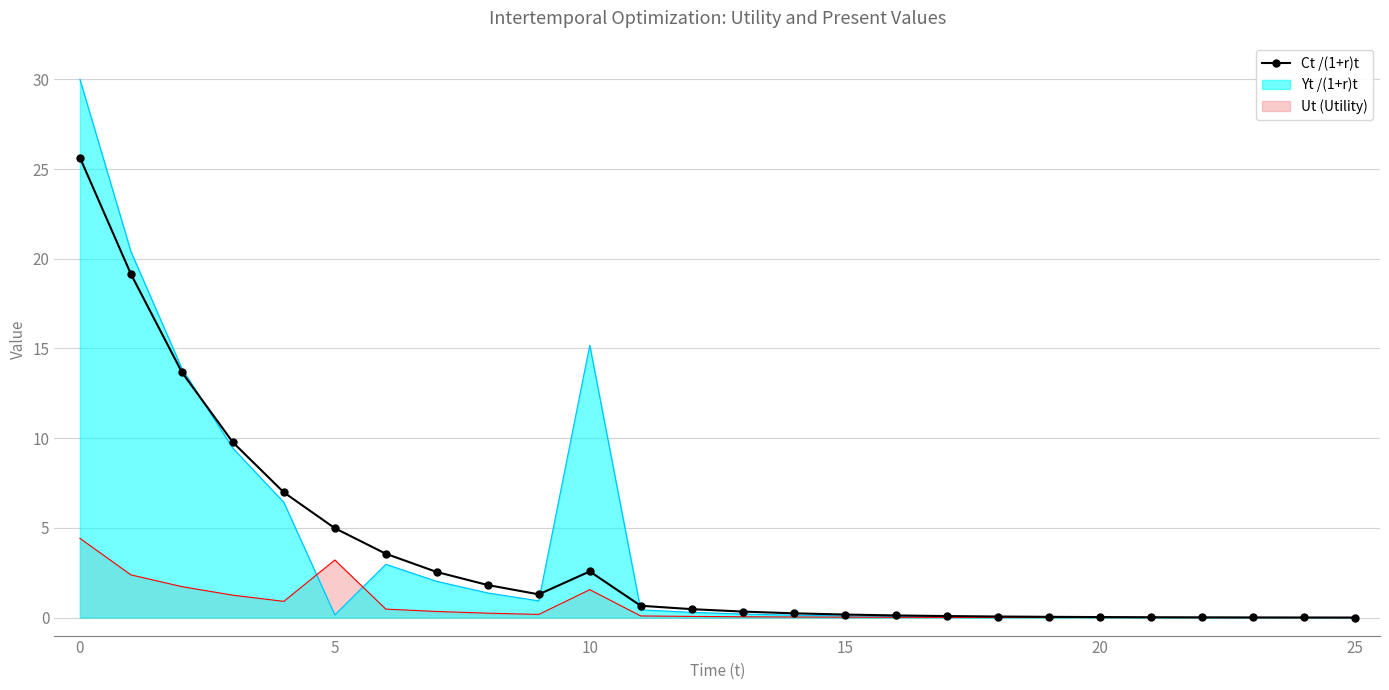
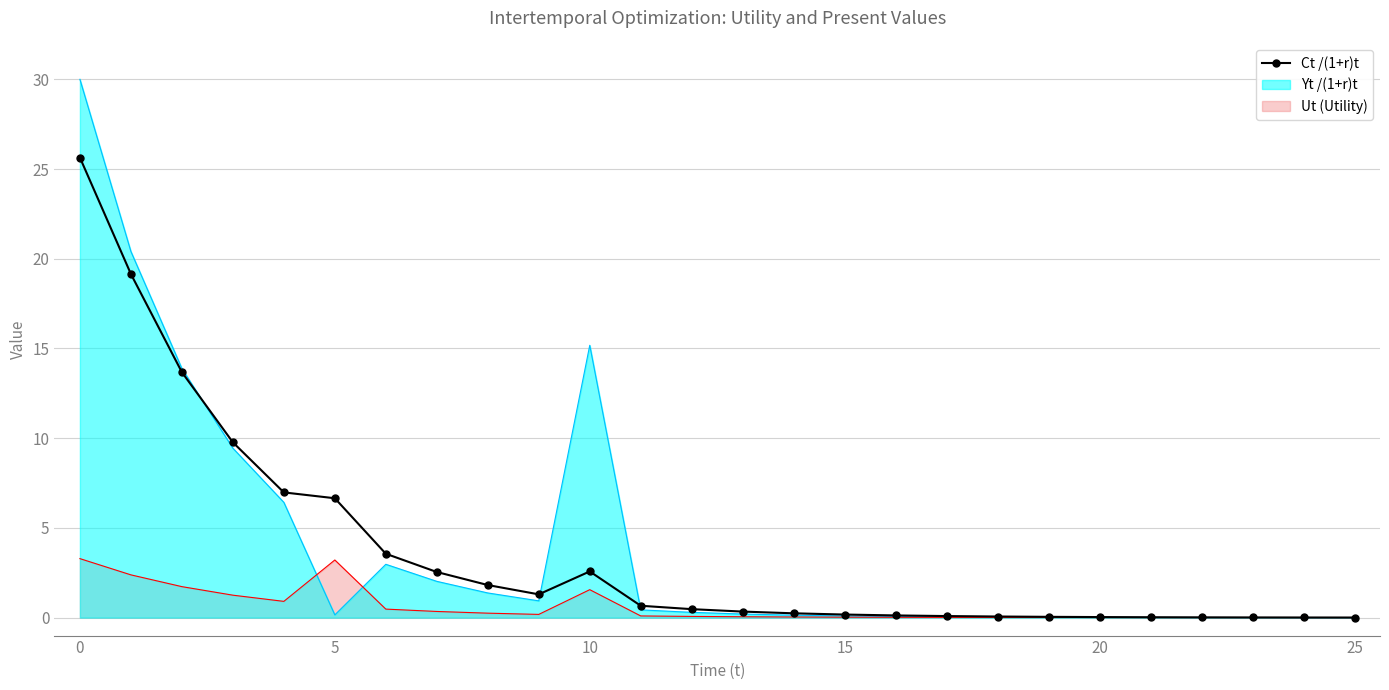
Ut (Utility), 0: 4.4 -> 3.3
Ct /(1+r)t, 5: 5.0 -> 6.7
